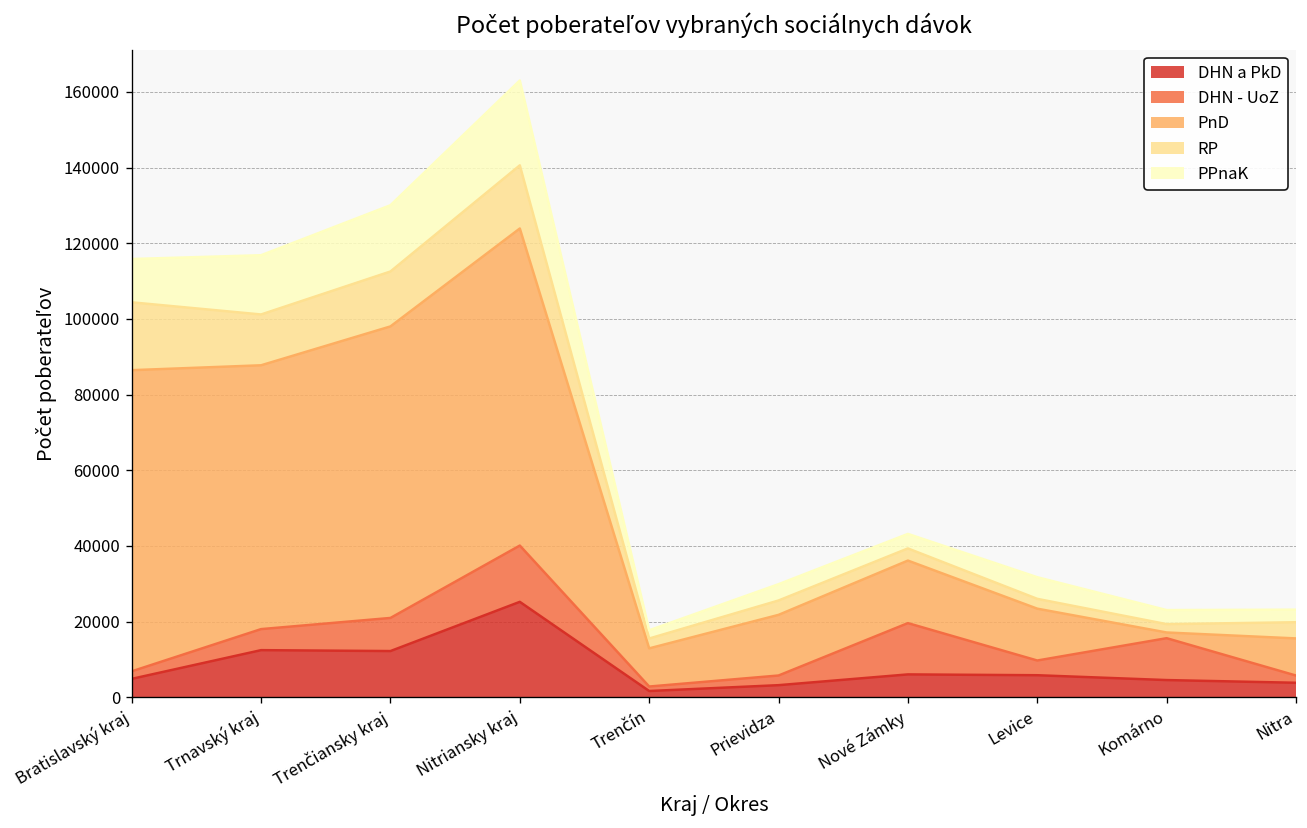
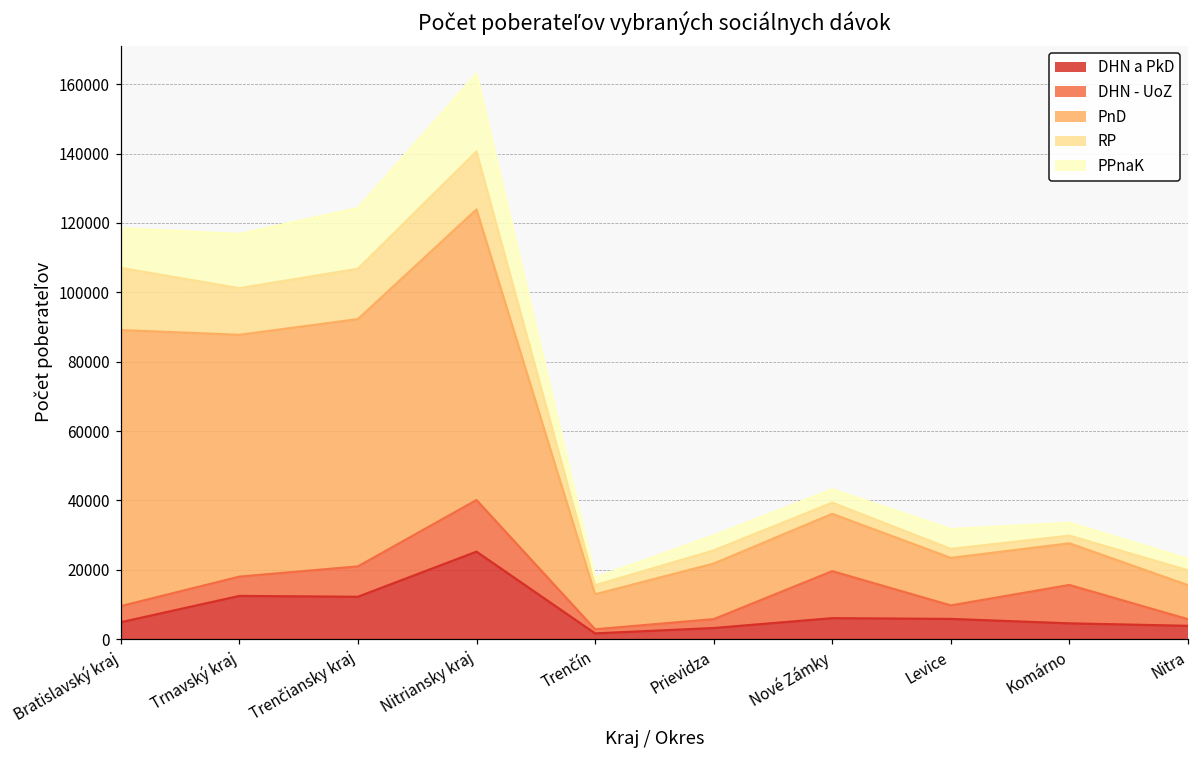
DHN - UoZ, Bratislavský kraj: 2000 -> 5000
PnD, Trenčiansky kraj: 77000 -> 71000
PnD, Komárno: 2000 -> 12000
